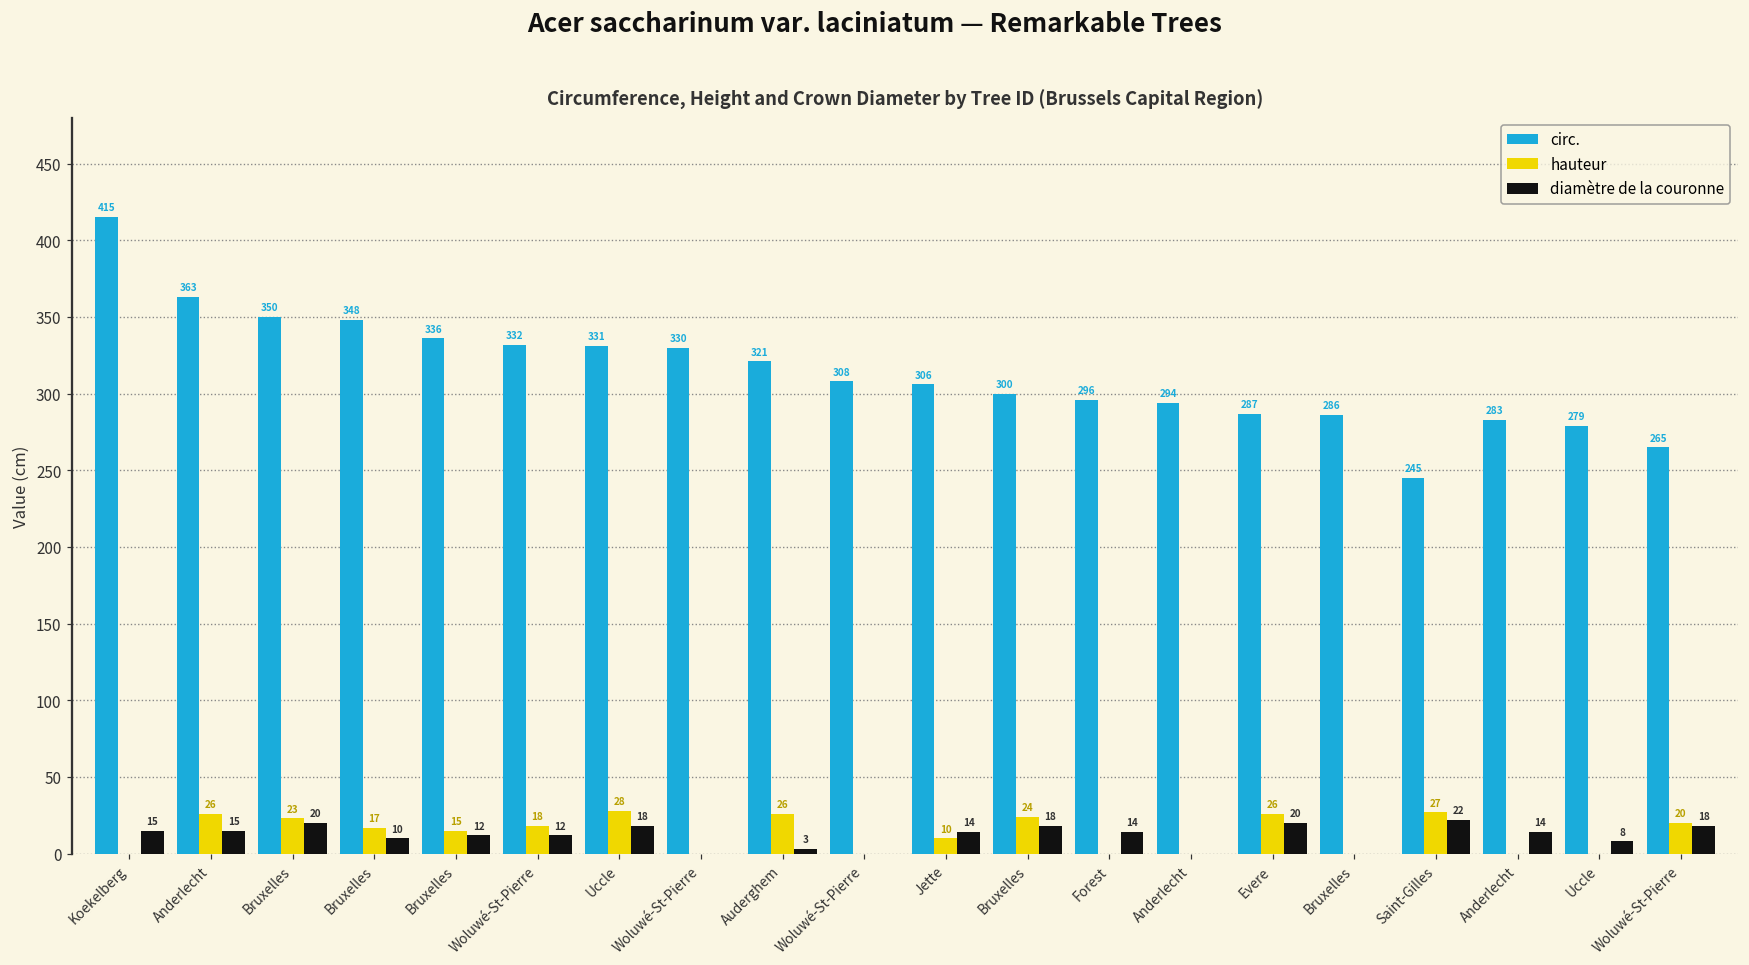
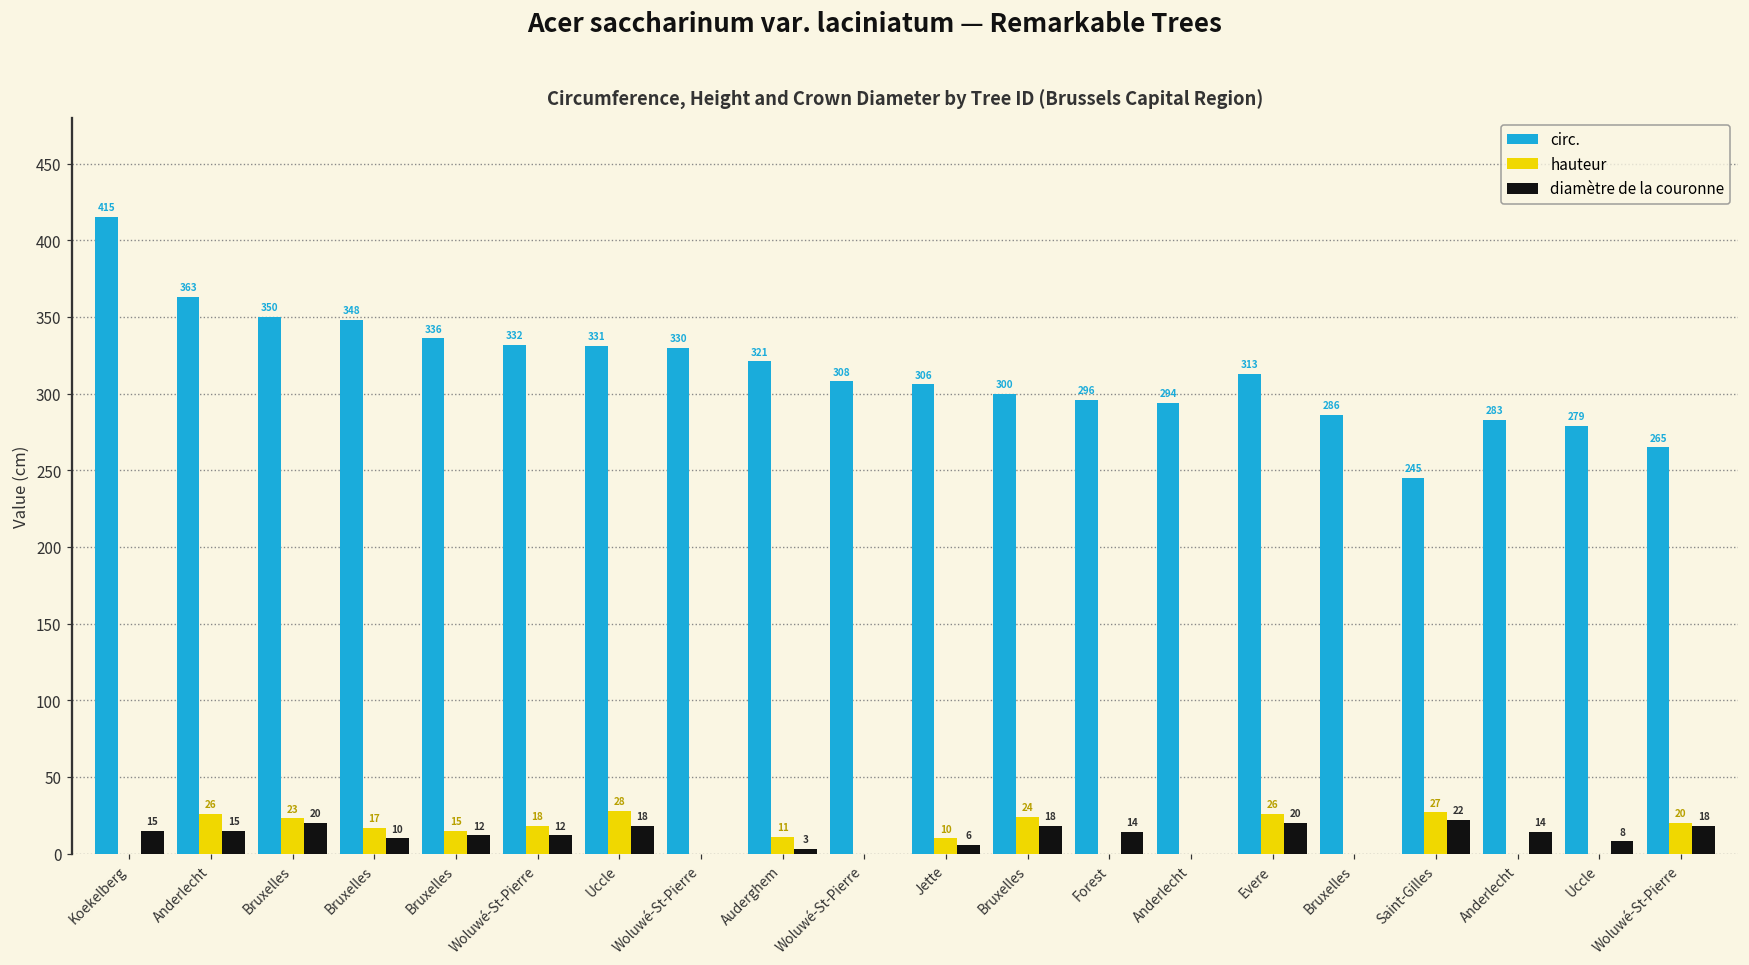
hauteur, Auderghem: 26 -> 11
diamètre de la couronne, Jette: 14 -> 6
circ., Evere: 287 -> 313
